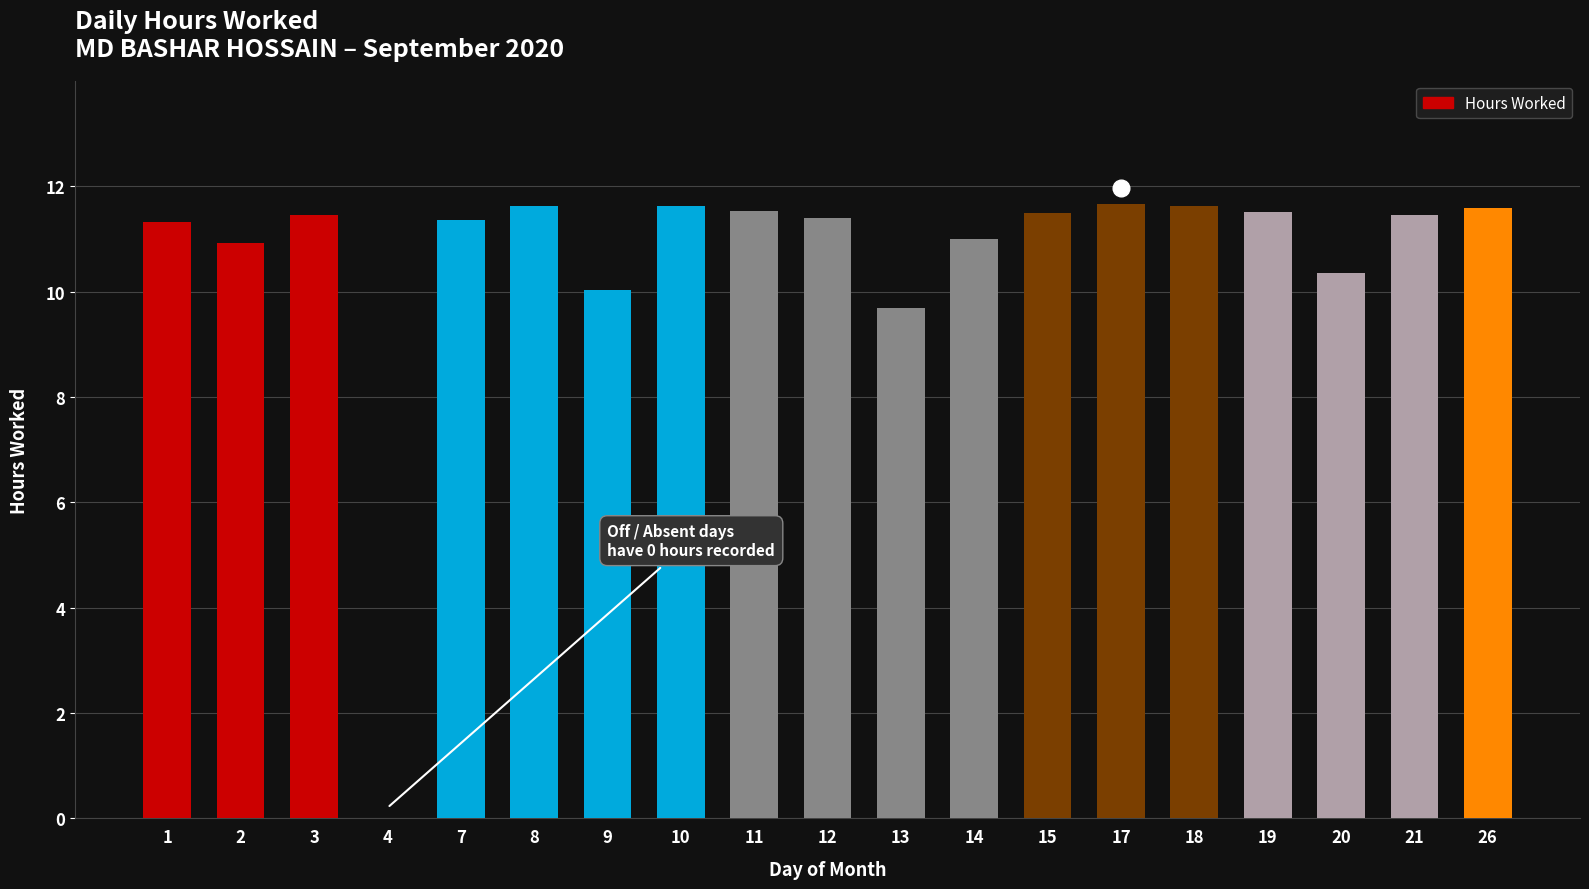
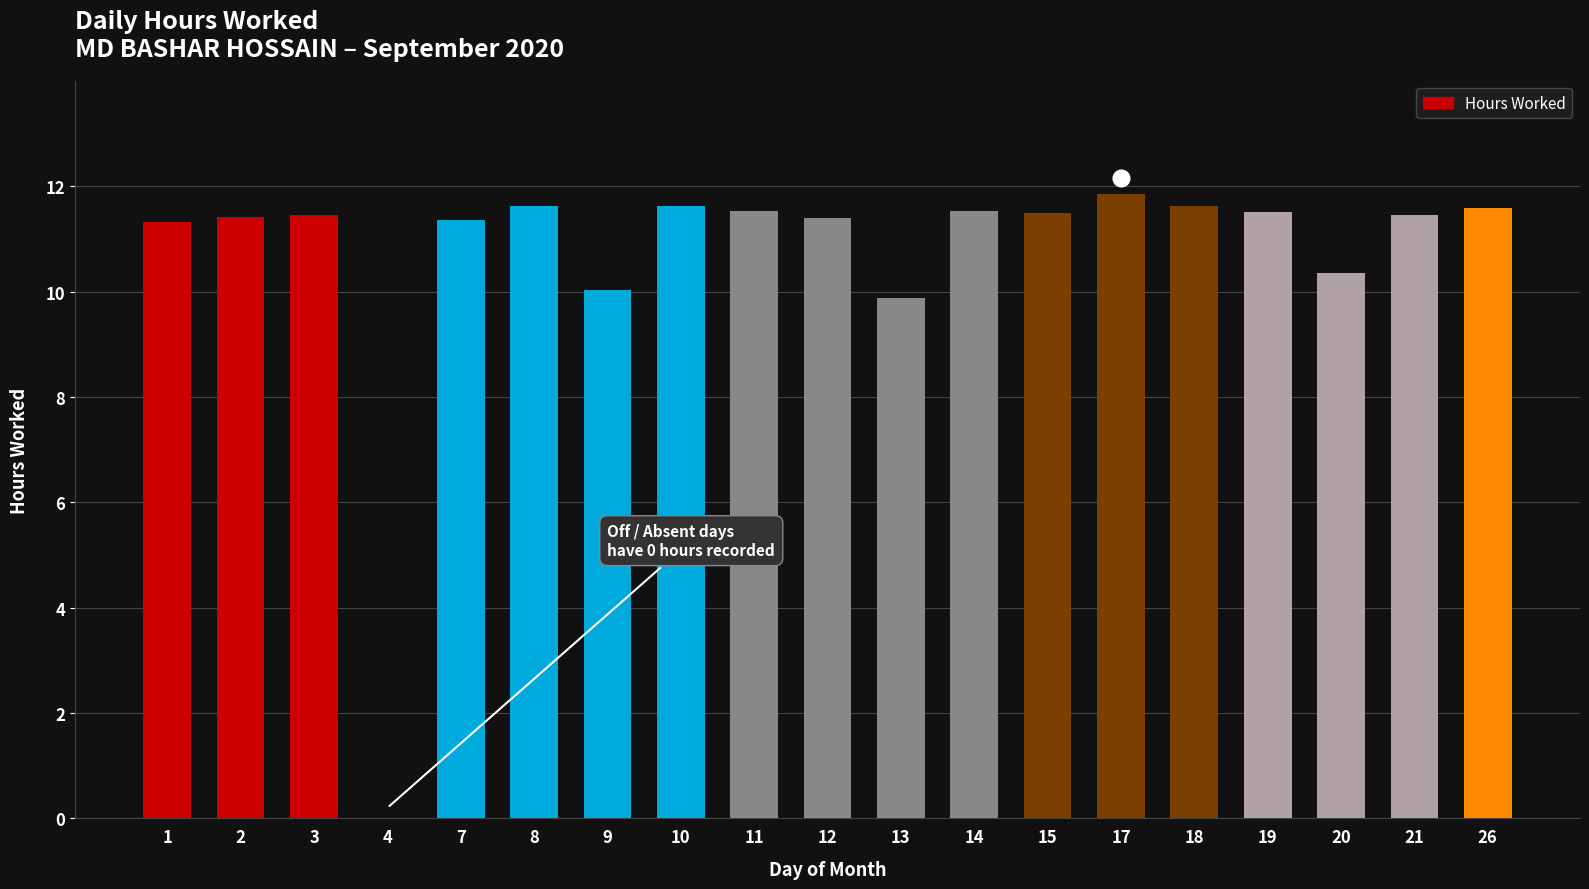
Hours Worked, 2: 10.9 -> 11.4
Hours Worked, 13: 9.7 -> 9.9
Hours Worked, 14: 11.0 -> 11.5
Hours Worked, 17: 11.7 -> 11.9
